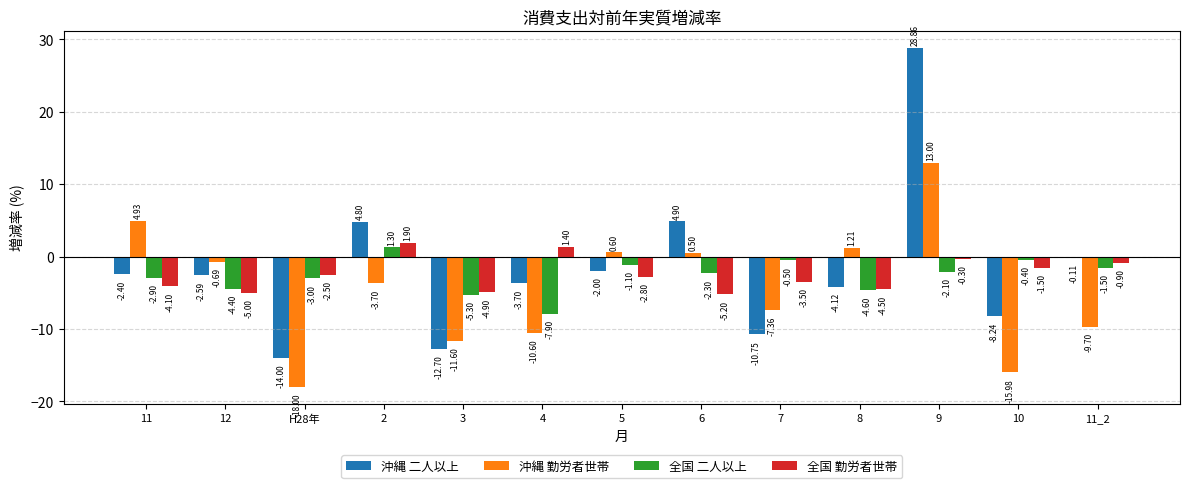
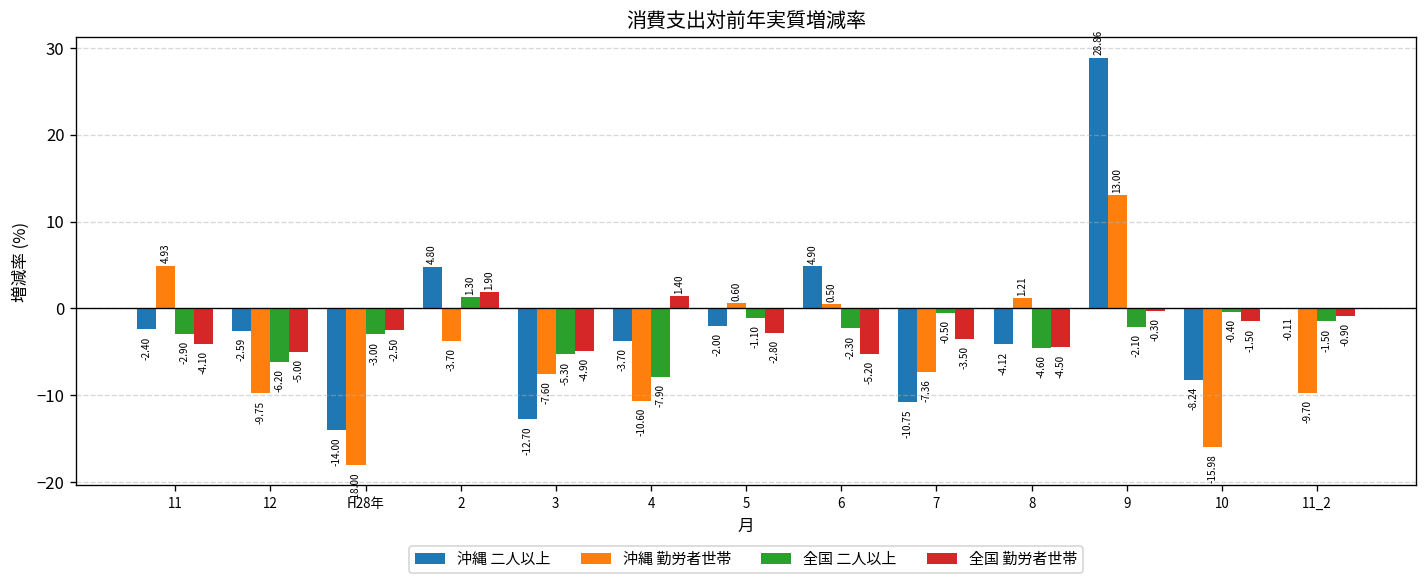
沖縄 勤労者世帯, 12: -0.69 -> -9.75
全国 二人以上, 12: -4.40 -> -6.20
沖縄 勤労者世帯, 3: -11.60 -> -7.60
